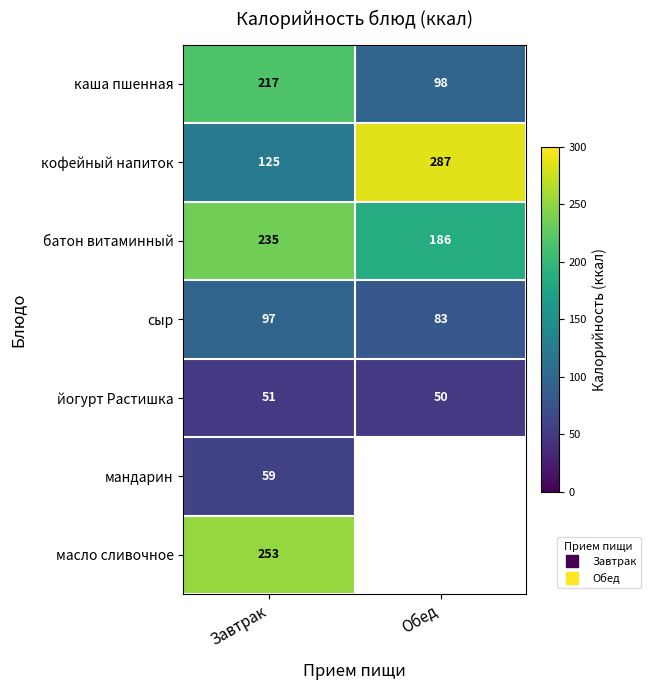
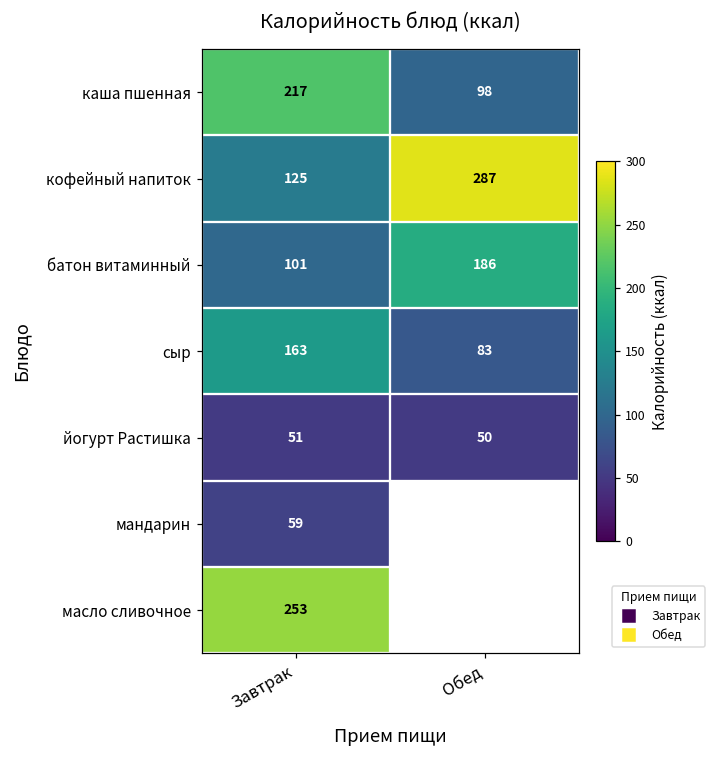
батон витаминный, Завтрак: 235 -> 101
сыр, Завтрак: 97 -> 163
